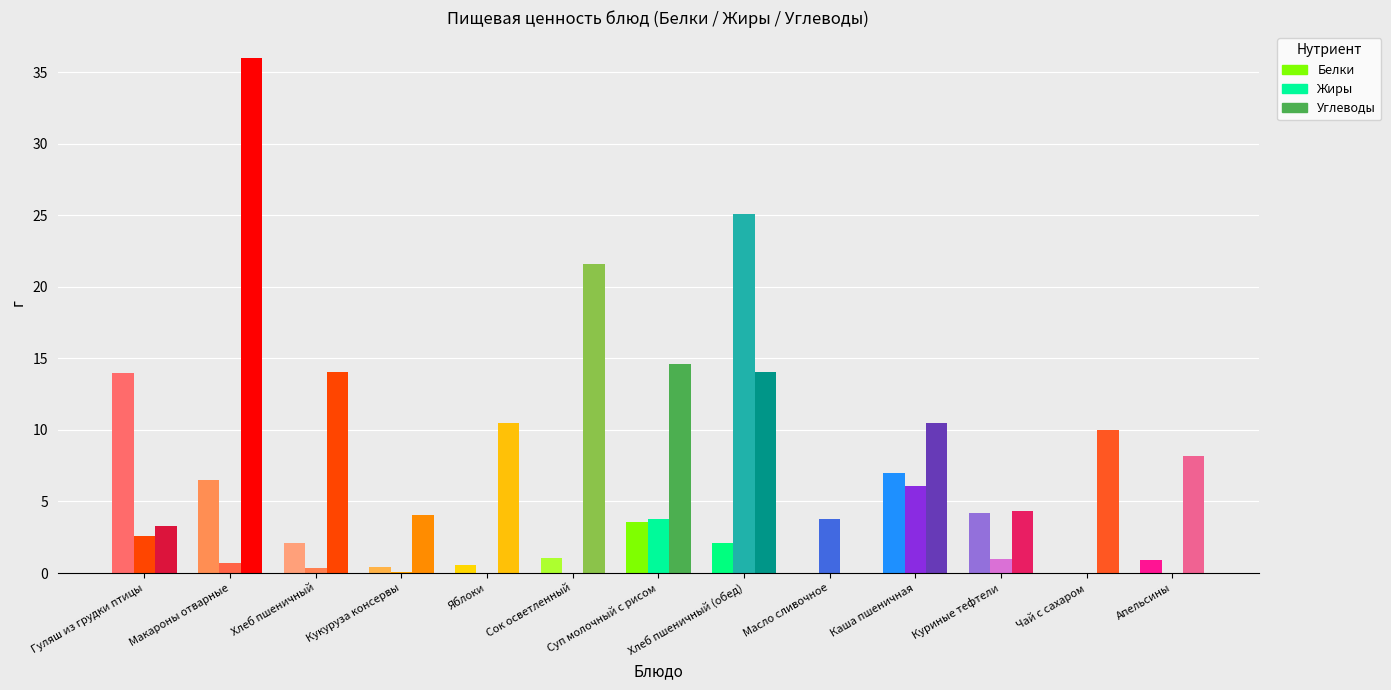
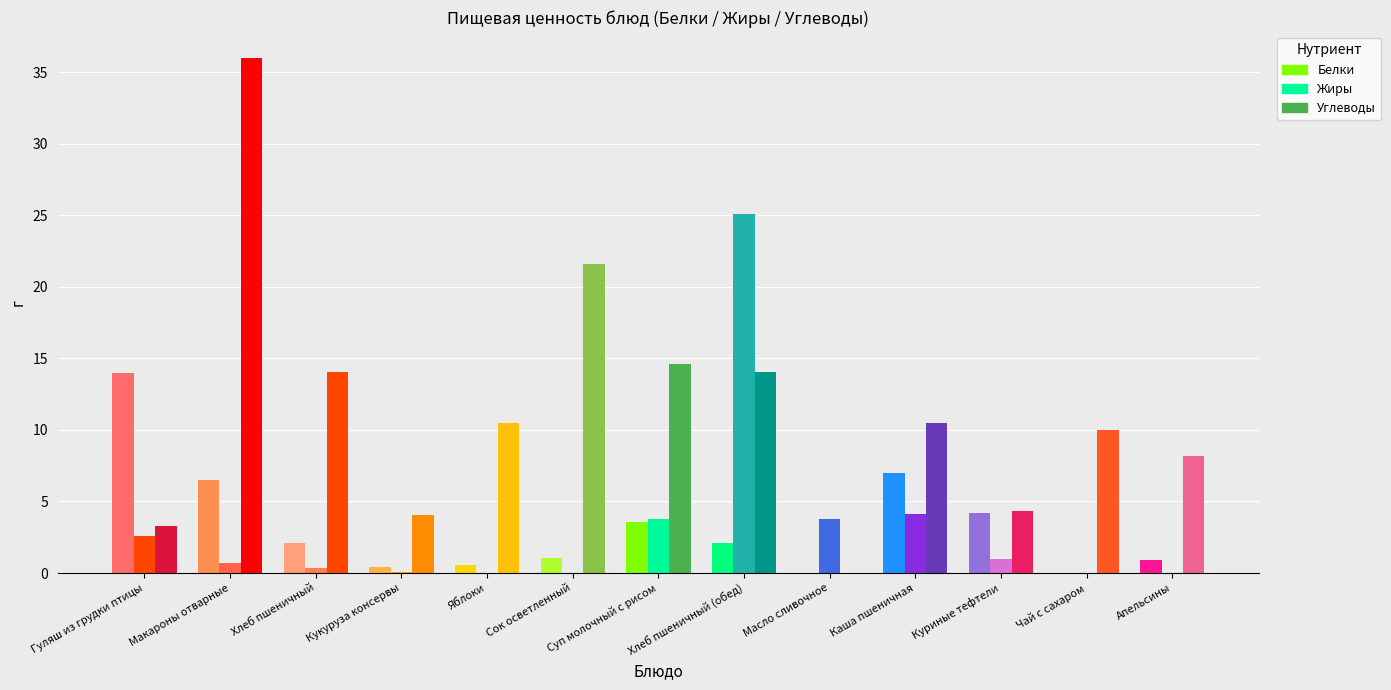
Каша пшеничная: 6.1 -> 4.1
